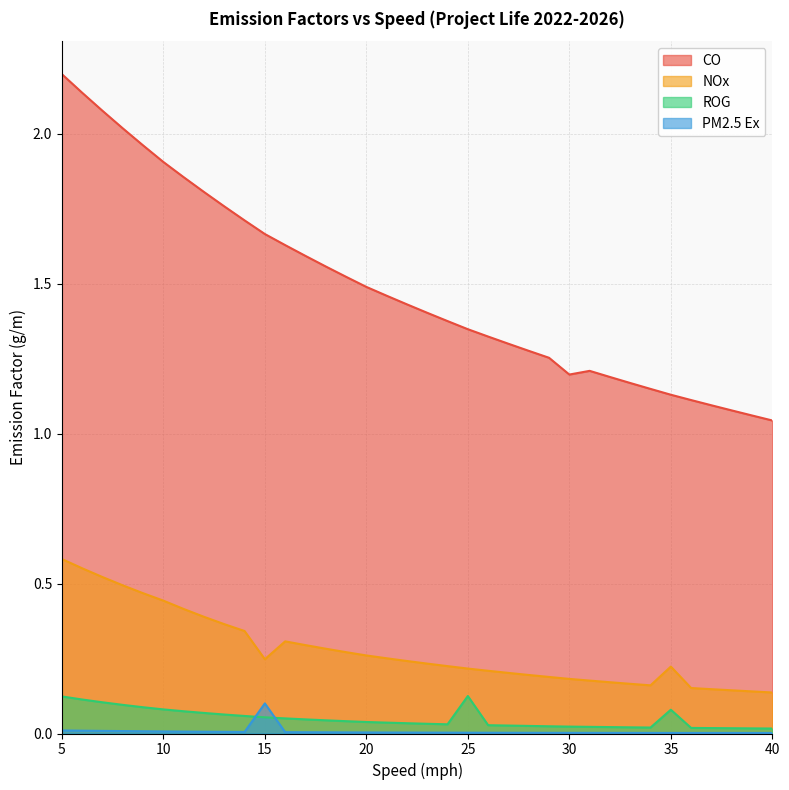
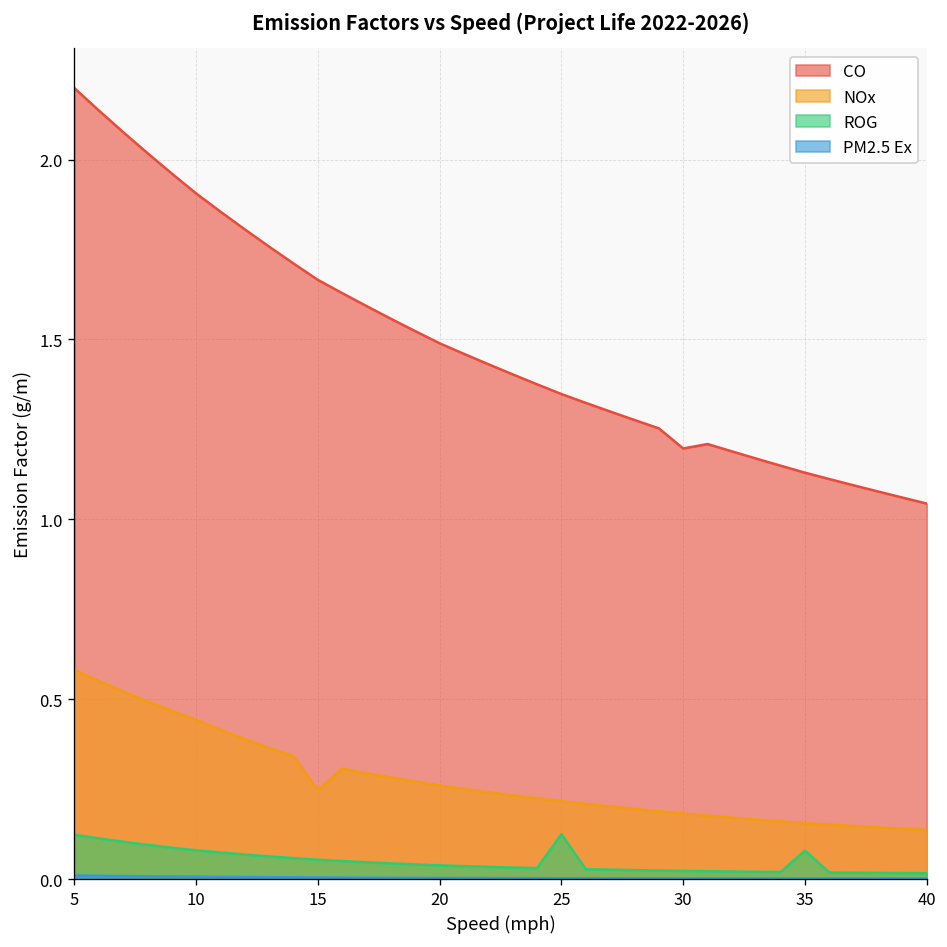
PM2.5 Ex, 15: 0.10 -> 0.00
NOx, 35: 0.22 -> 0.16
